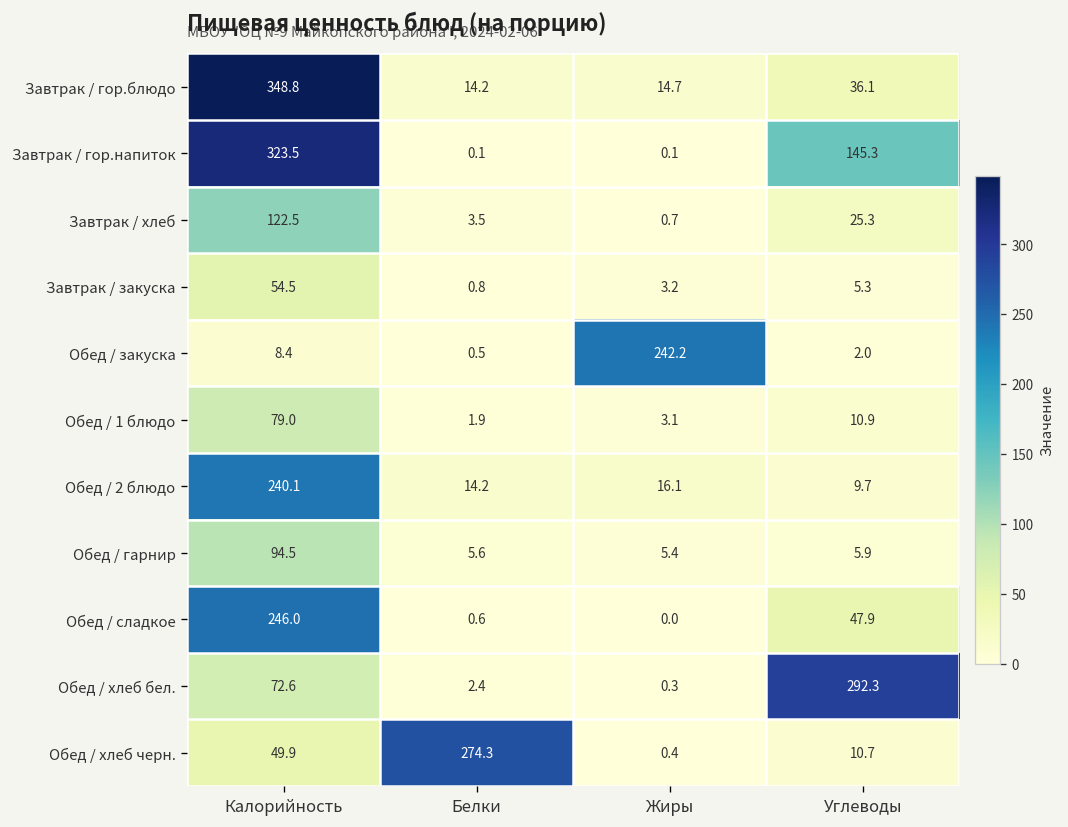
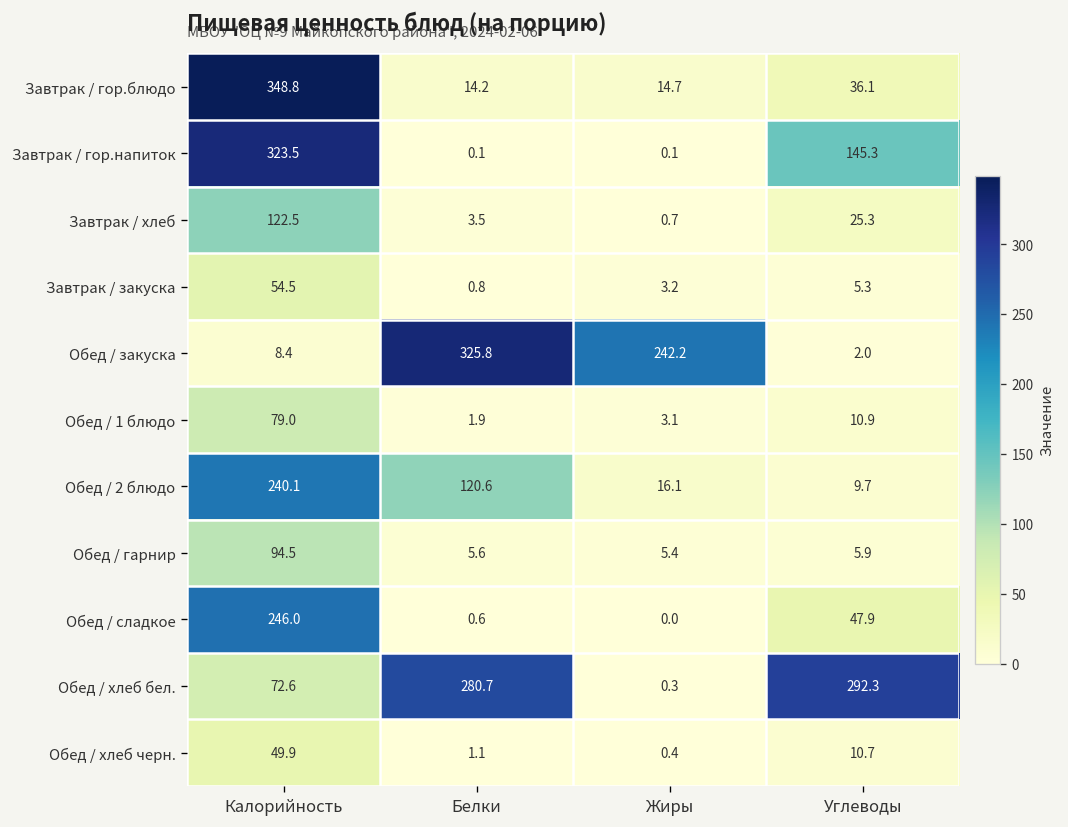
Обед / закуска, Белки: 0.5 -> 325.8
Обед / 2 блюдо, Белки: 14.2 -> 120.6
Обед / хлеб бел., Белки: 2.4 -> 280.7
Обед / хлеб черн., Белки: 274.3 -> 1.1
